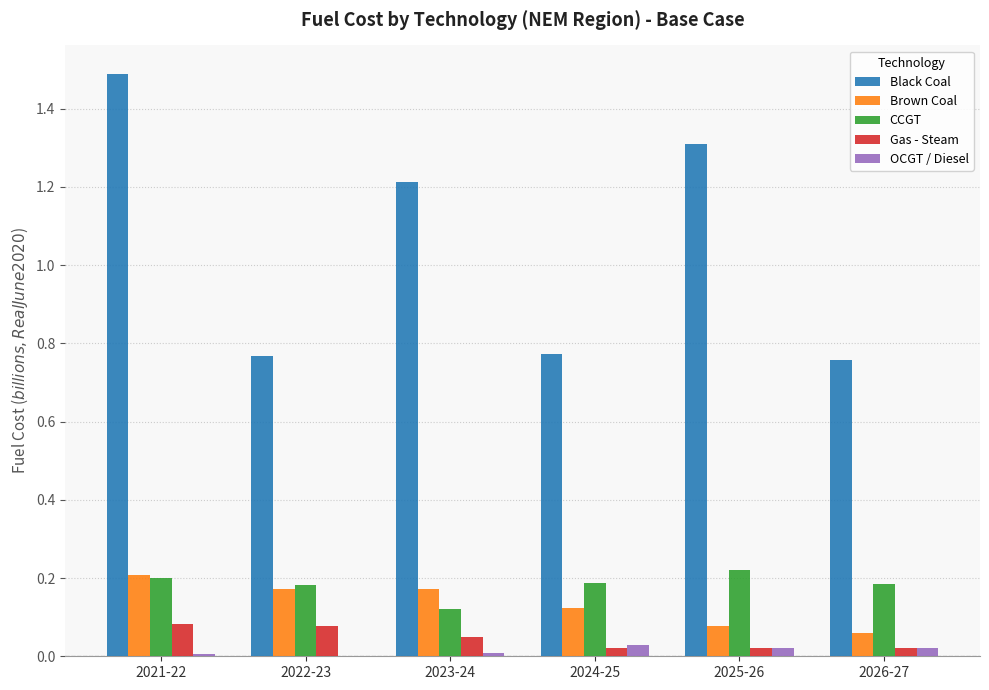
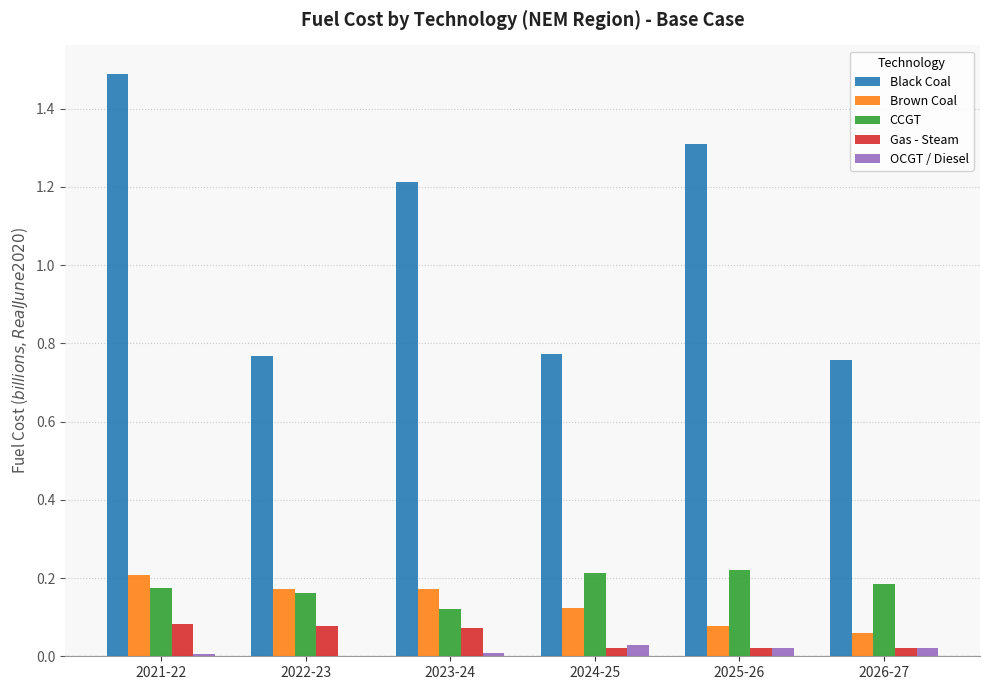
CCGT, 2021-22: 0.20 -> 0.17
CCGT, 2022-23: 0.18 -> 0.16
Gas - Steam, 2023-24: 0.05 -> 0.07
CCGT, 2024-25: 0.19 -> 0.21
